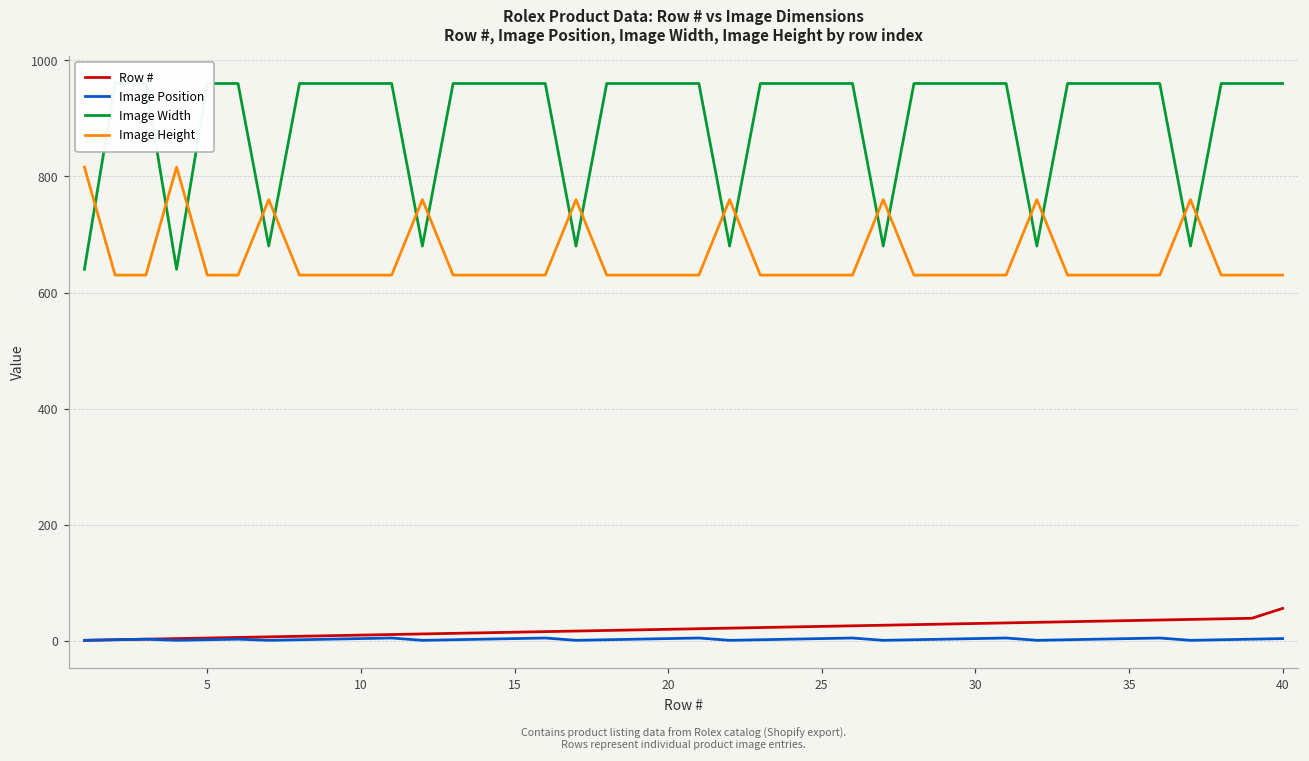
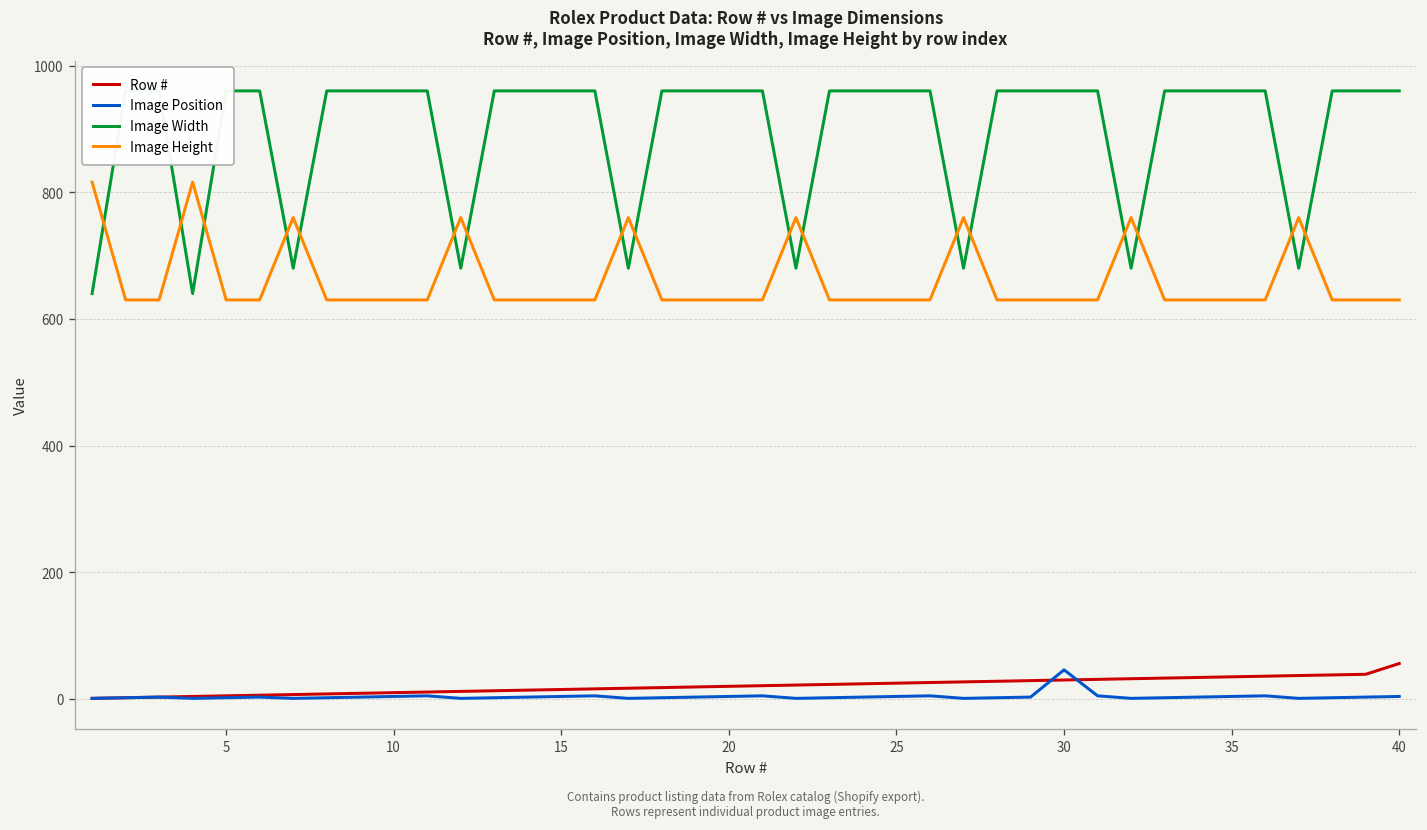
Image Position, 30: 0 -> 50
